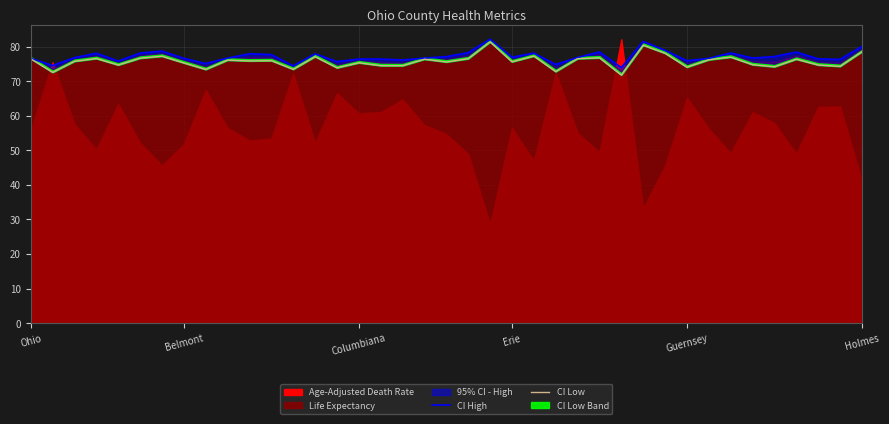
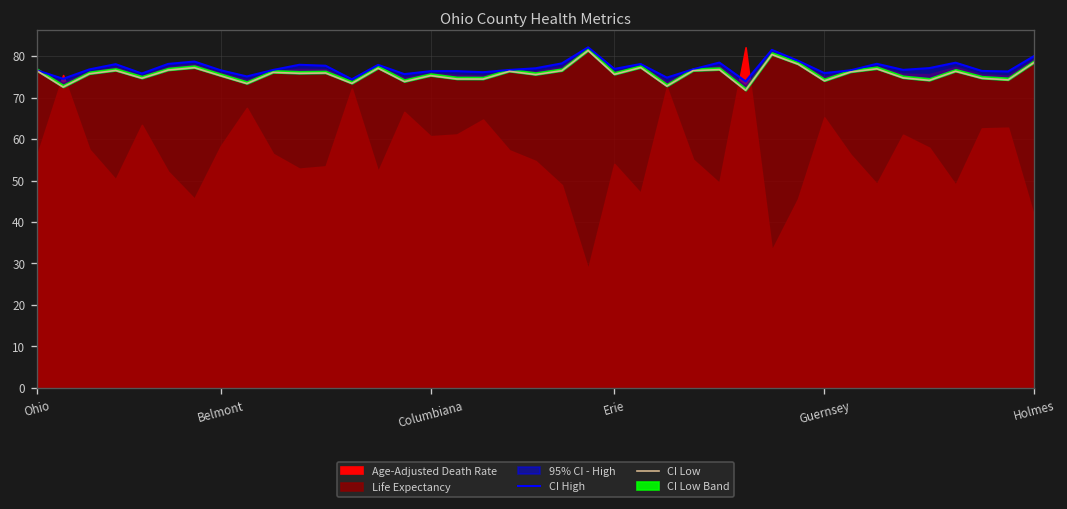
Age-Adjusted Death Rate, Belmont: 52 -> 58
Age-Adjusted Death Rate, Erie: 56 -> 54
